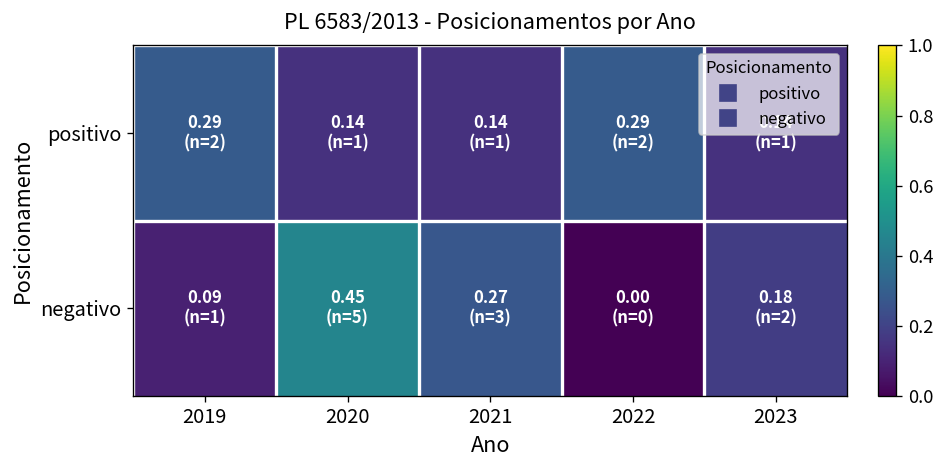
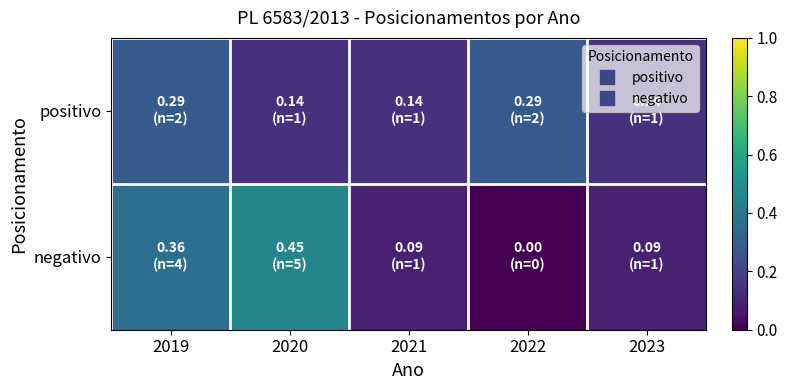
negativo, 2019: 0.09 (n=1) -> 0.36 (n=4)
negativo, 2021: 0.27 (n=3) -> 0.09 (n=1)
negativo, 2023: 0.18 (n=2) -> 0.09 (n=1)
